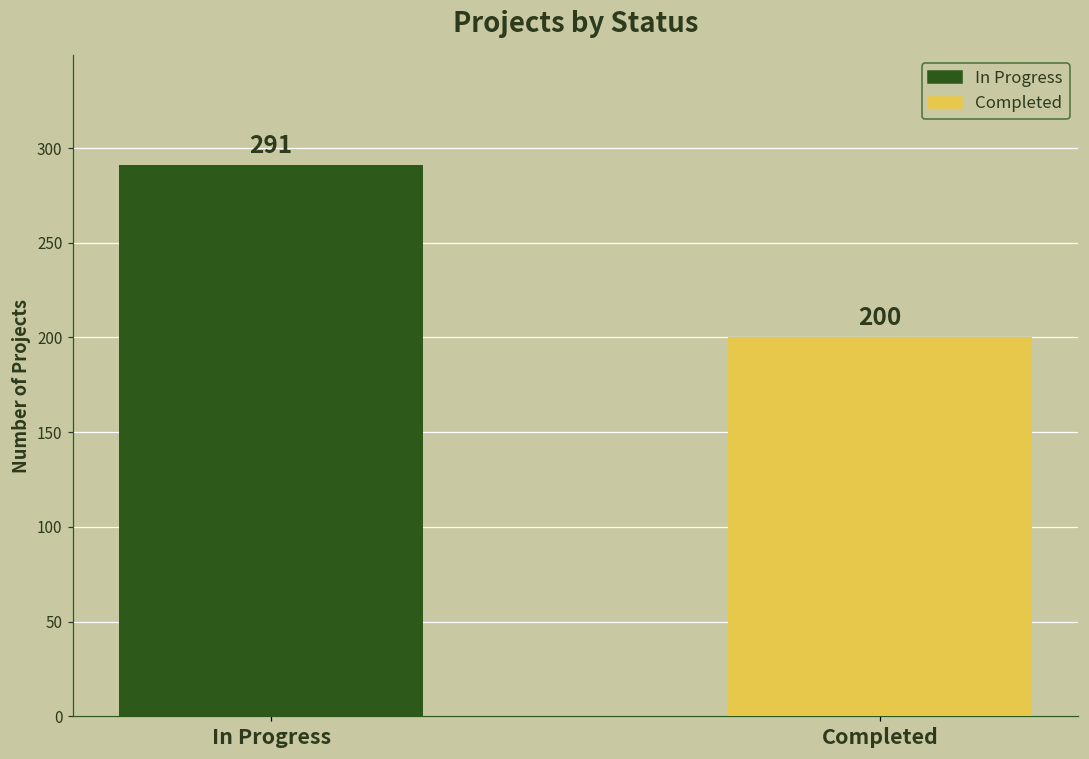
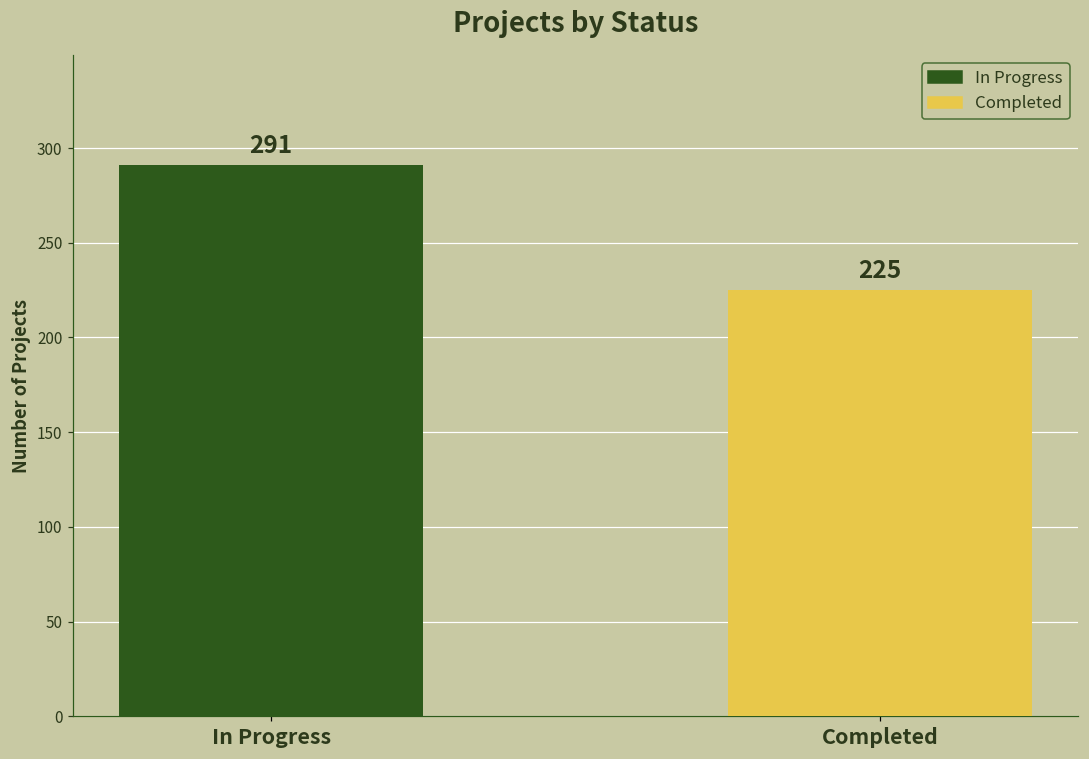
Completed: 200 -> 225
